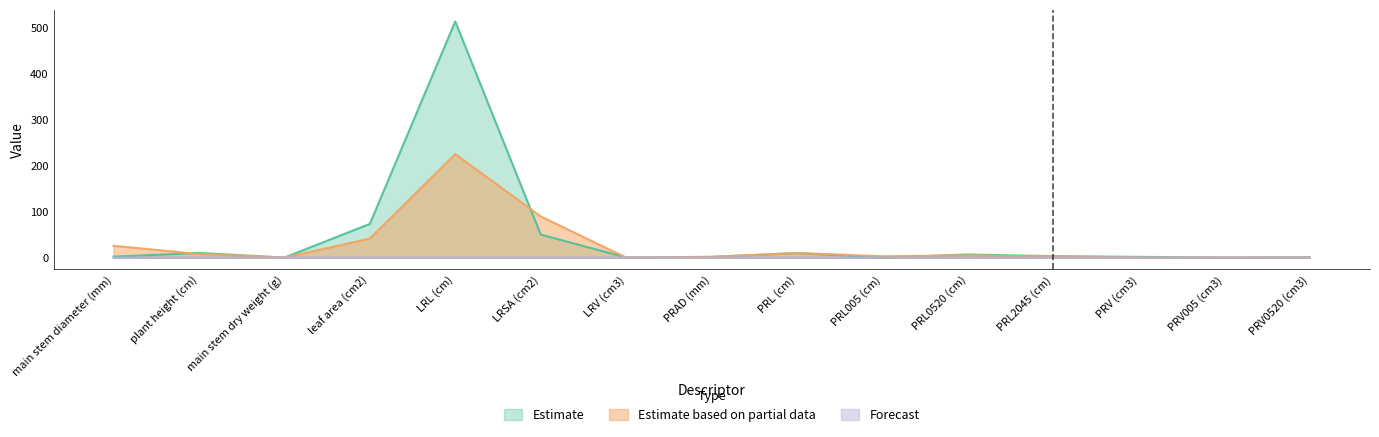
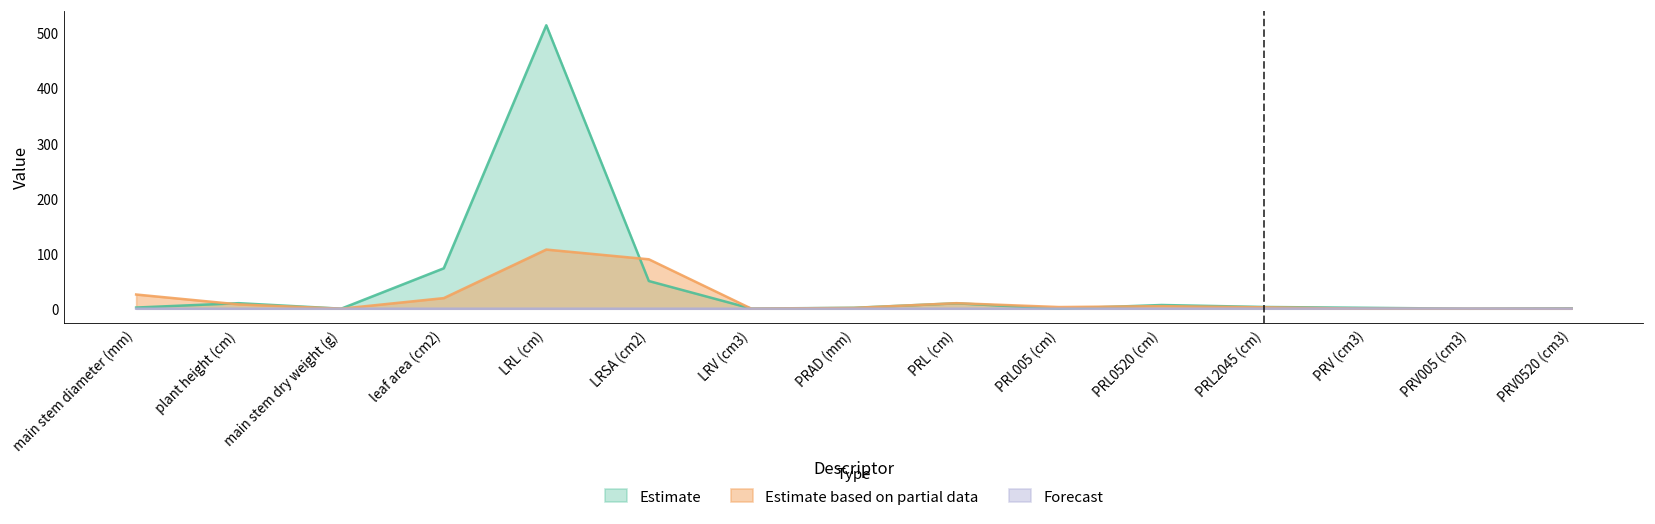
Estimate based on partial data, leaf area (cm2): 40 -> 20
Estimate based on partial data, LRL (cm): 230 -> 110
